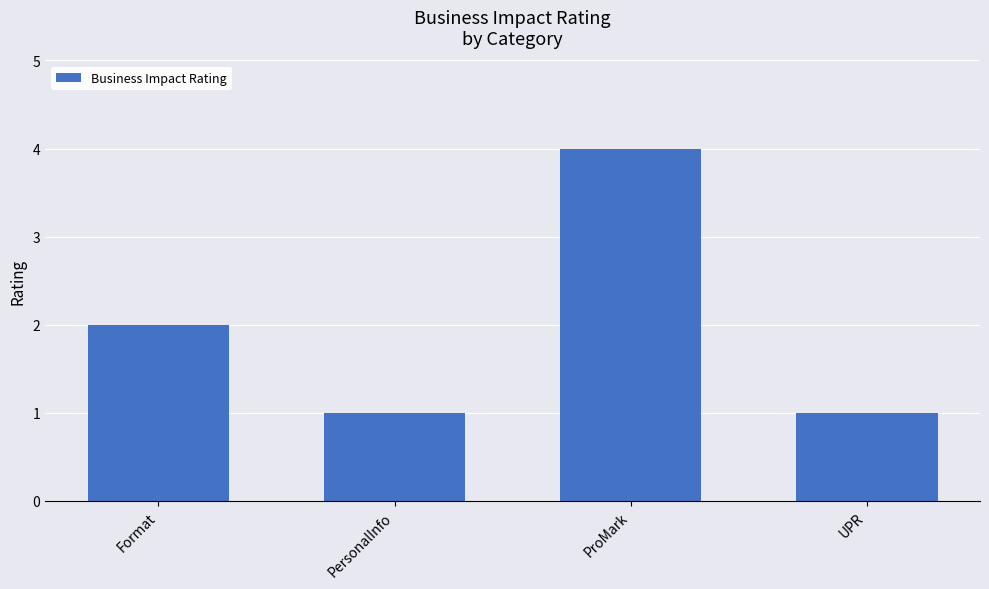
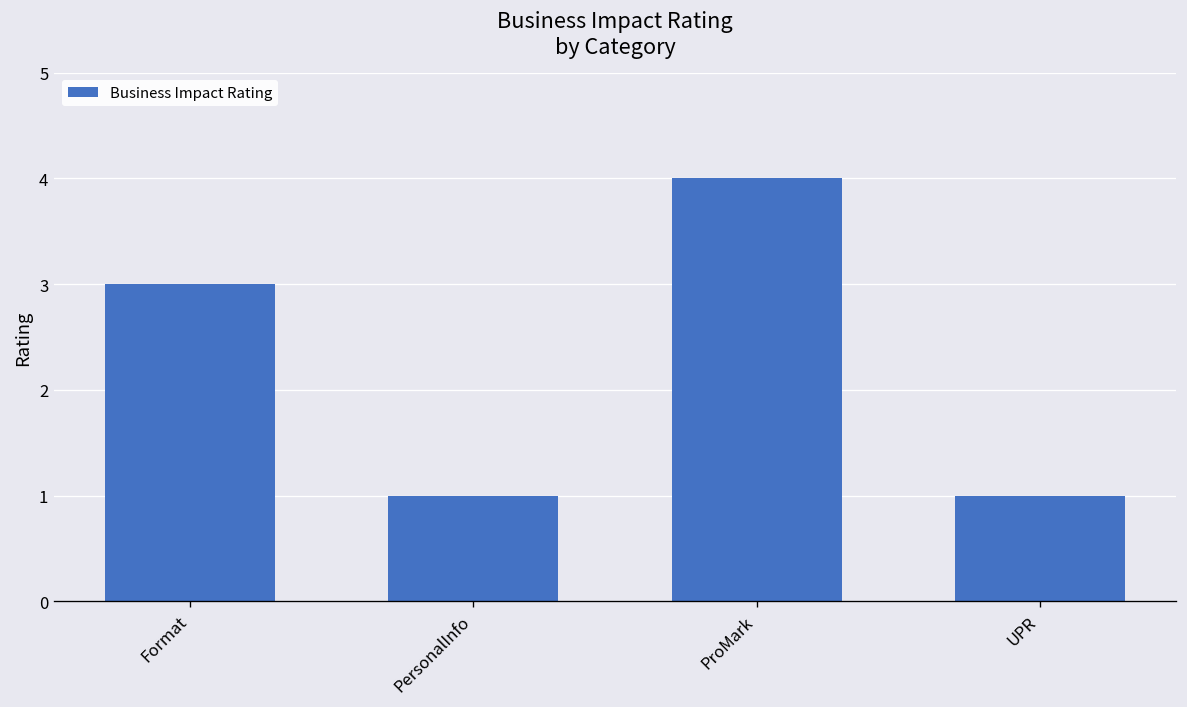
Format: 2 -> 3
